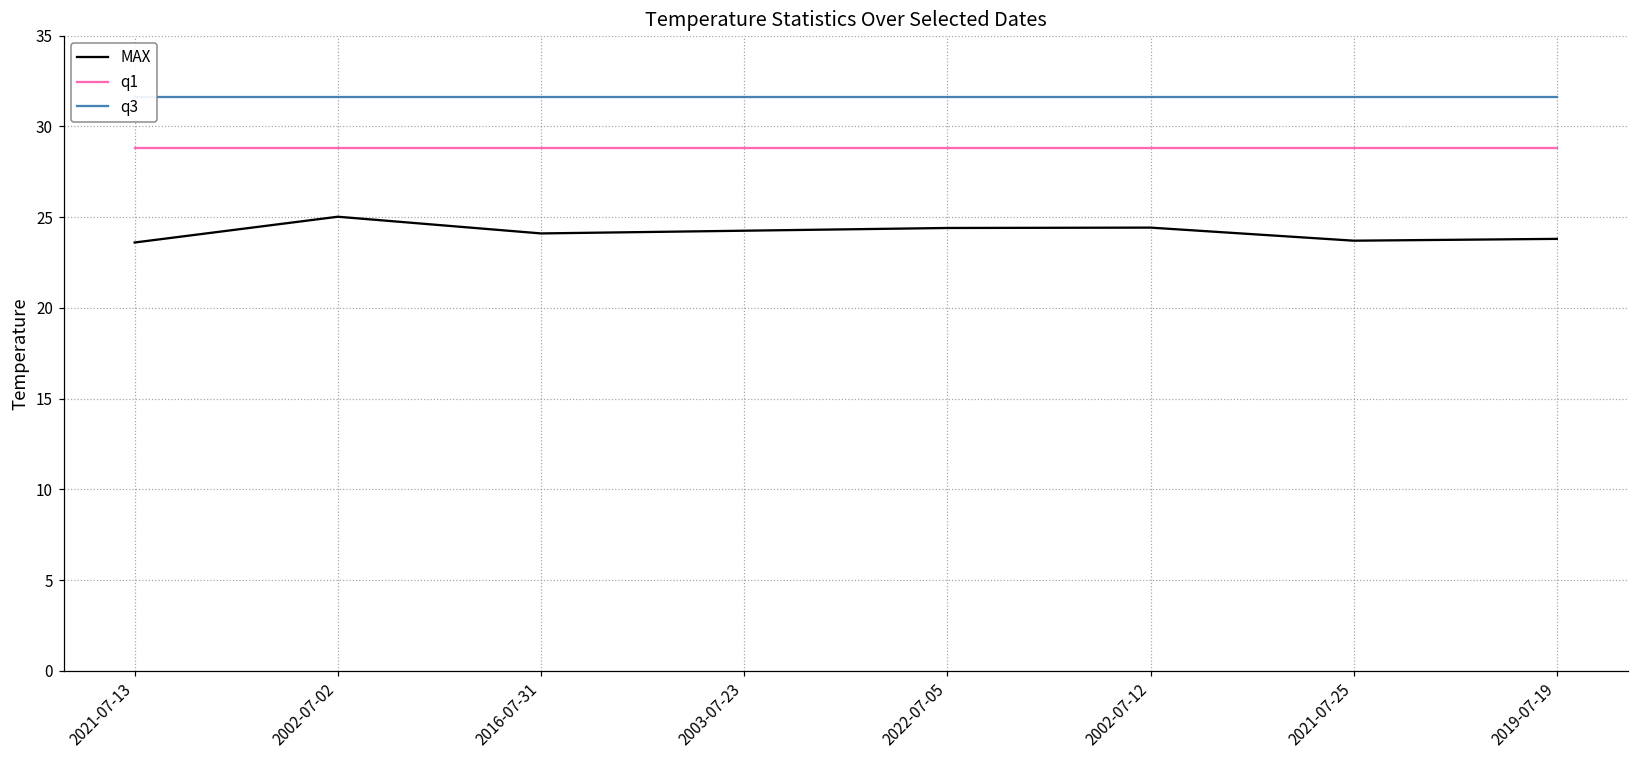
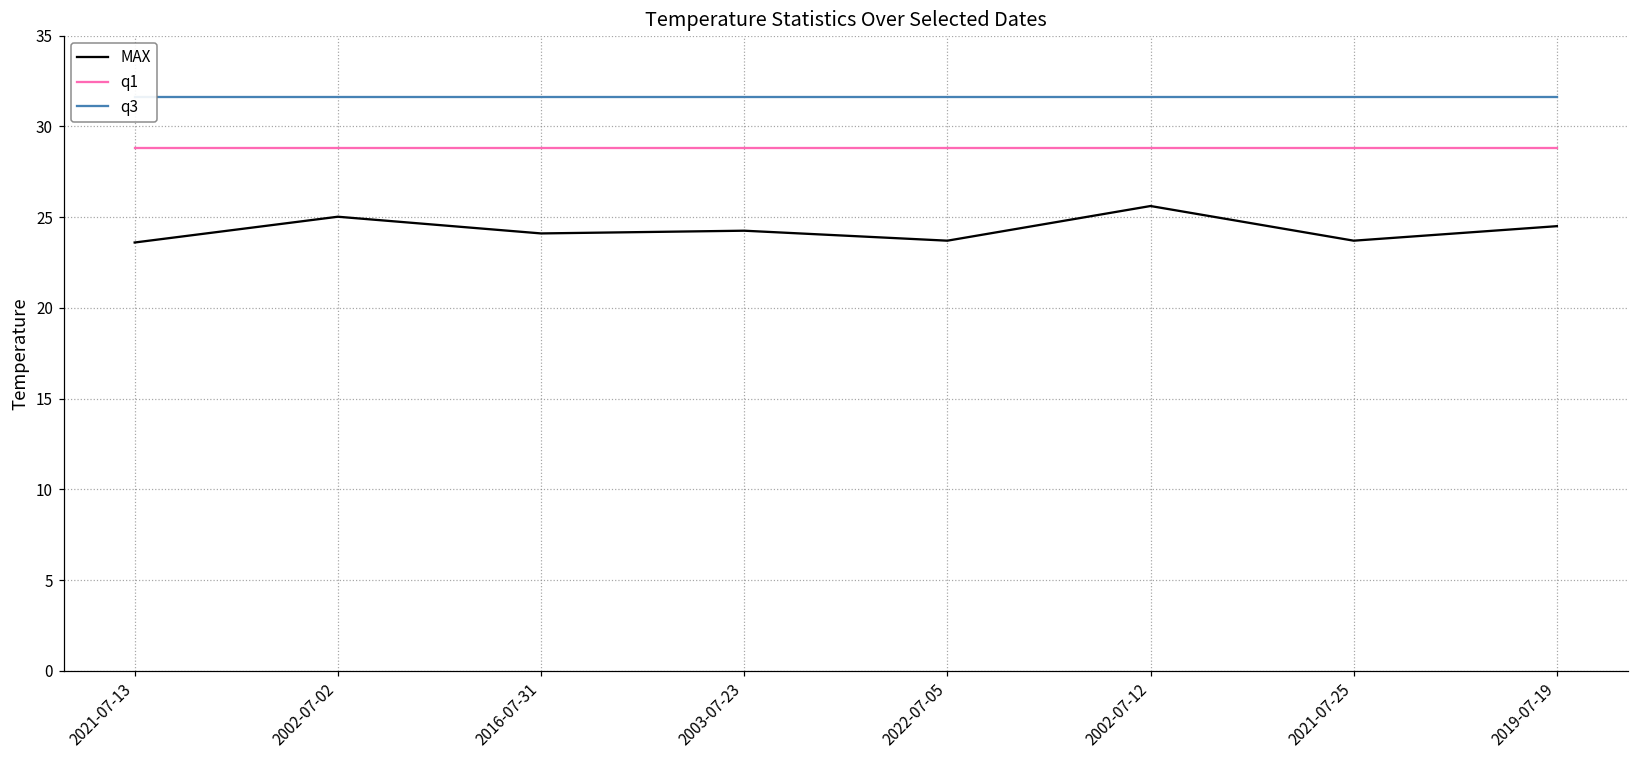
MAX, 2022-07-05: 24.4 -> 23.7
MAX, 2002-07-12: 24.4 -> 25.6
MAX, 2019-07-19: 23.8 -> 24.5
